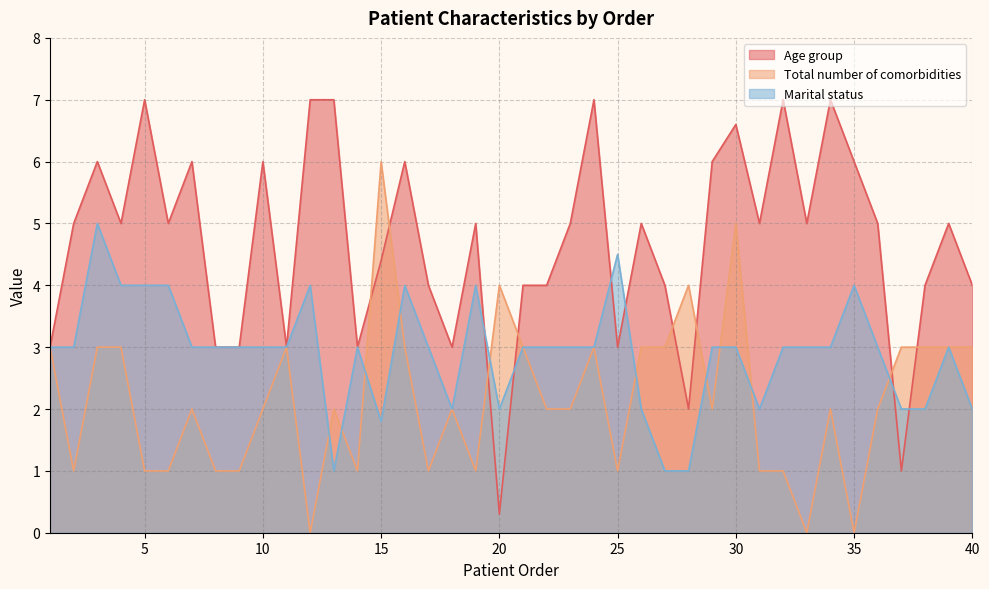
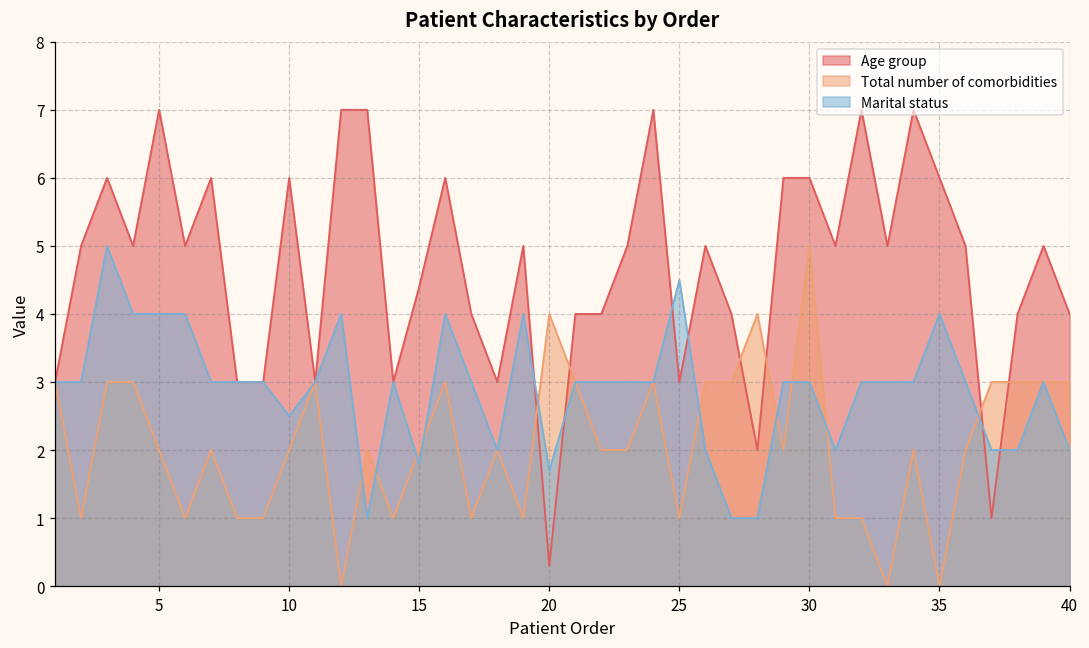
Total number of comorbidities, 5: 1 -> 2
Marital status, 10: 3.0 -> 2.5
Total number of comorbidities, 15: 6 -> 2
Marital status, 20: 2.0 -> 1.7
Age group, 30: 6.6 -> 6.0
